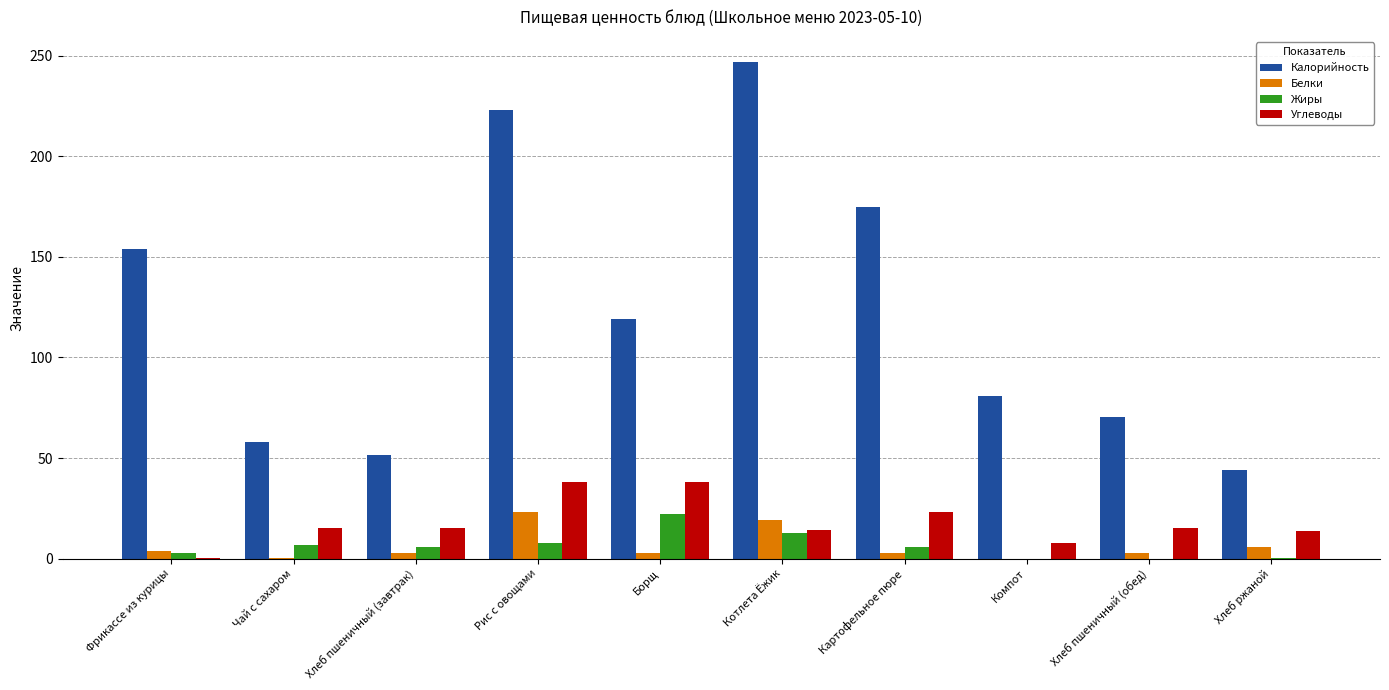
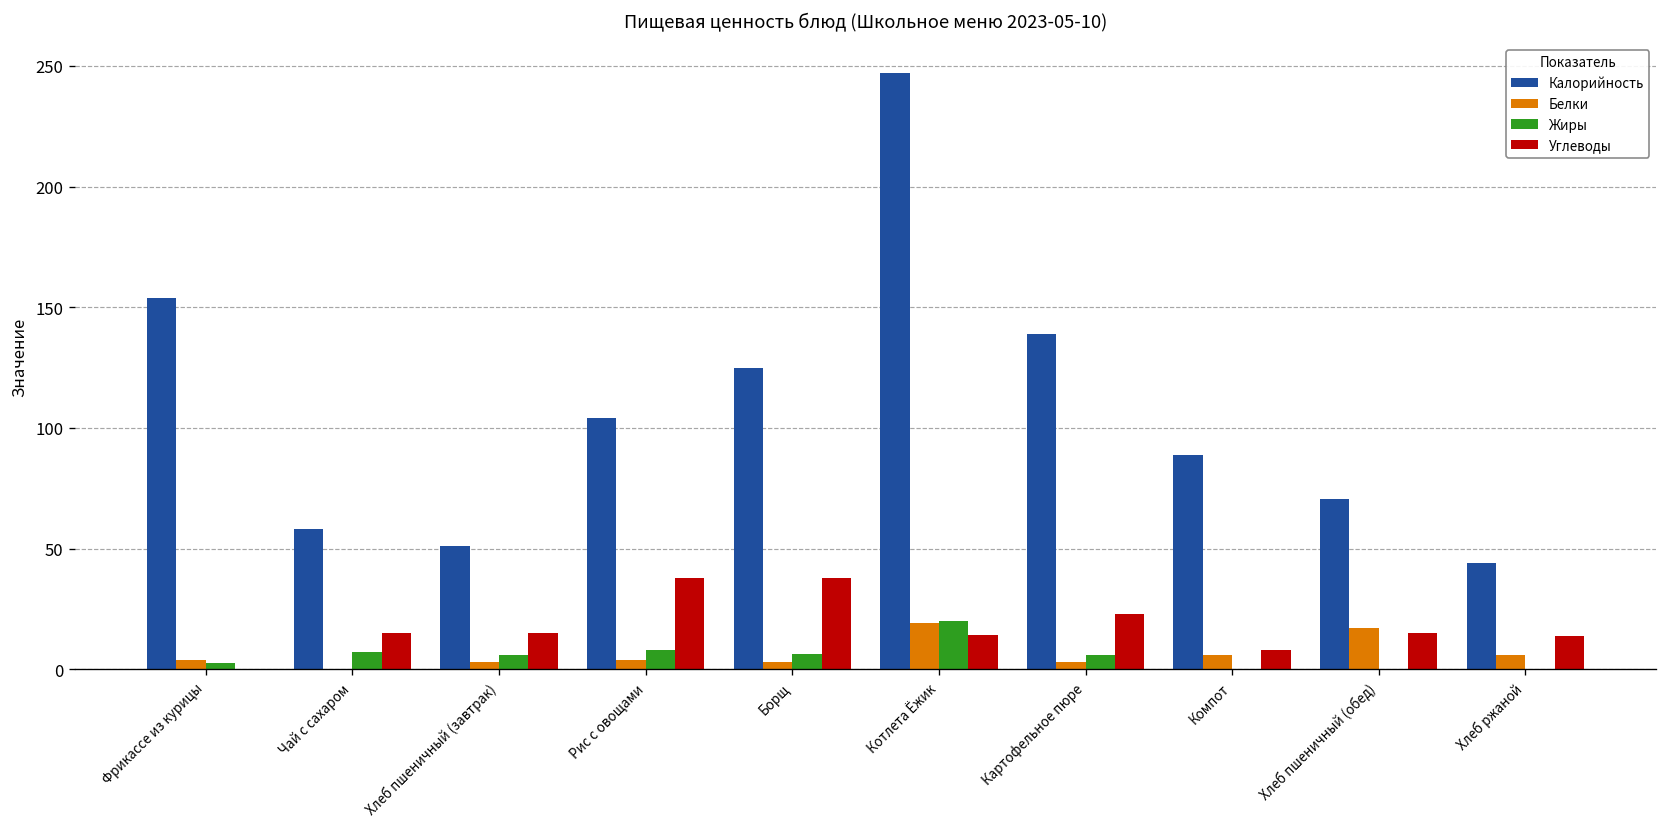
Калорийность, Рис с овощами: 223 -> 104
Белки, Рис с овощами: 23 -> 4
Калорийность, Борщ: 119 -> 125
Жиры, Борщ: 22 -> 6
Жиры, Котлета Ёжик: 13 -> 20
Калорийность, Картофельное пюре: 175 -> 139
Калорийность, Компот: 81 -> 89
Белки, Компот: 0 -> 6
Белки, Хлеб пшеничный (обед): 3 -> 17
